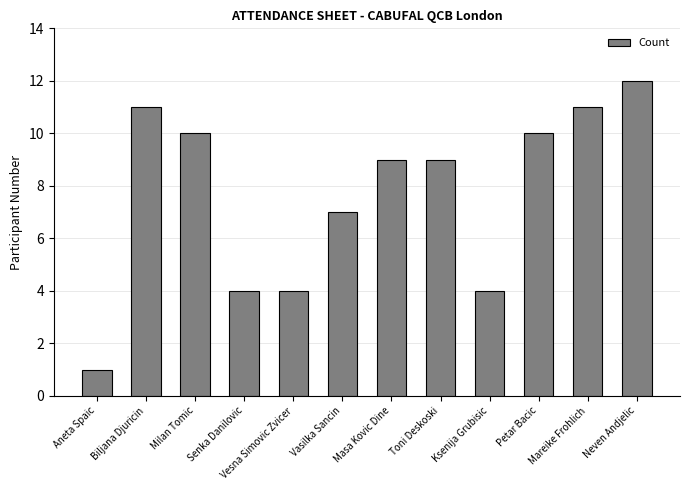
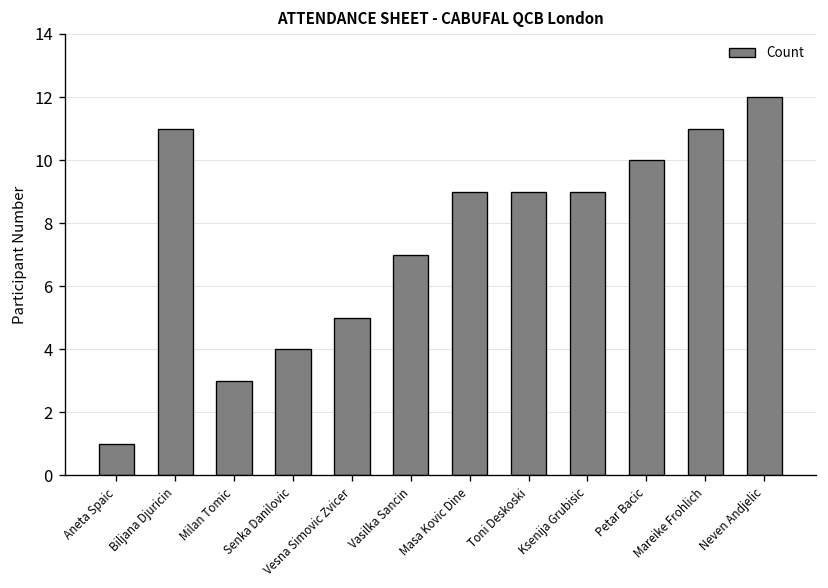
Milan Tomic: 10 -> 3
Vesna Simovic Zvicer: 4 -> 5
Ksenija Grubisic: 4 -> 9
